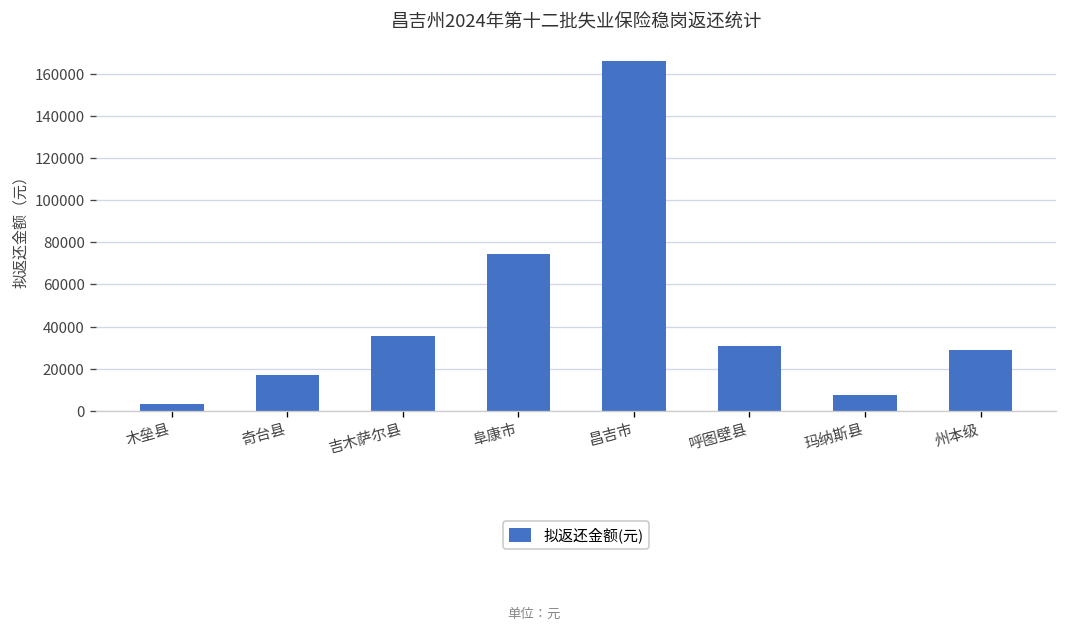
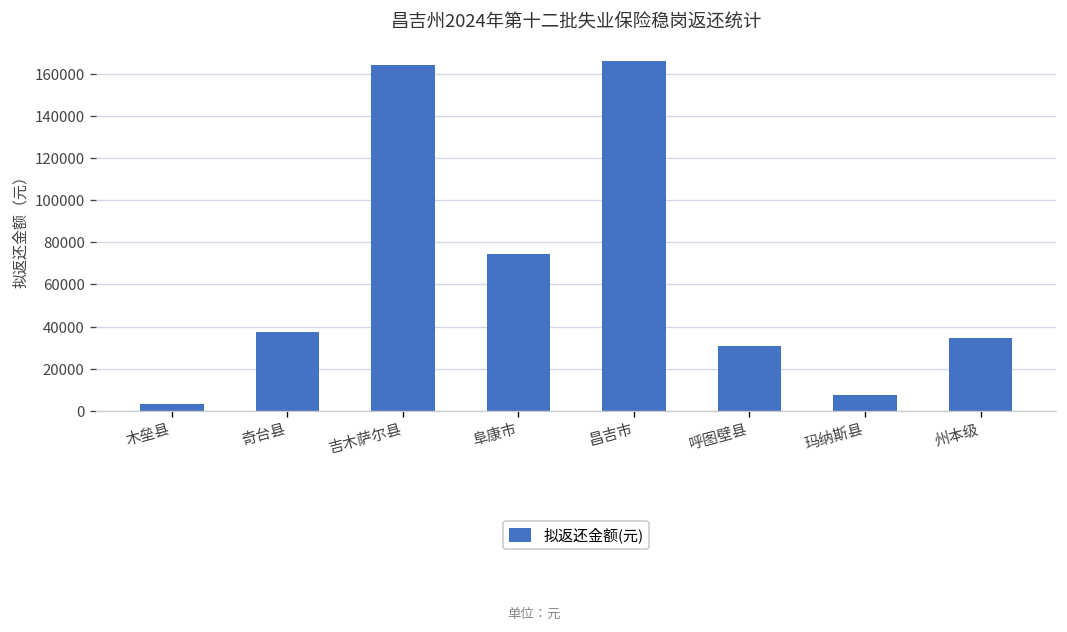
奇台县: 17000 -> 37000
吉木萨尔县: 35000 -> 164000
州本级: 29000 -> 35000
